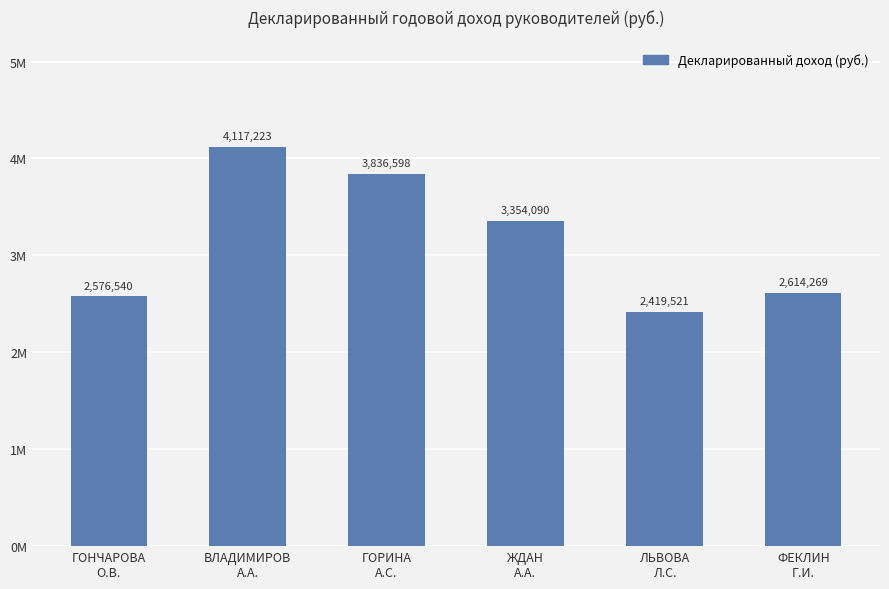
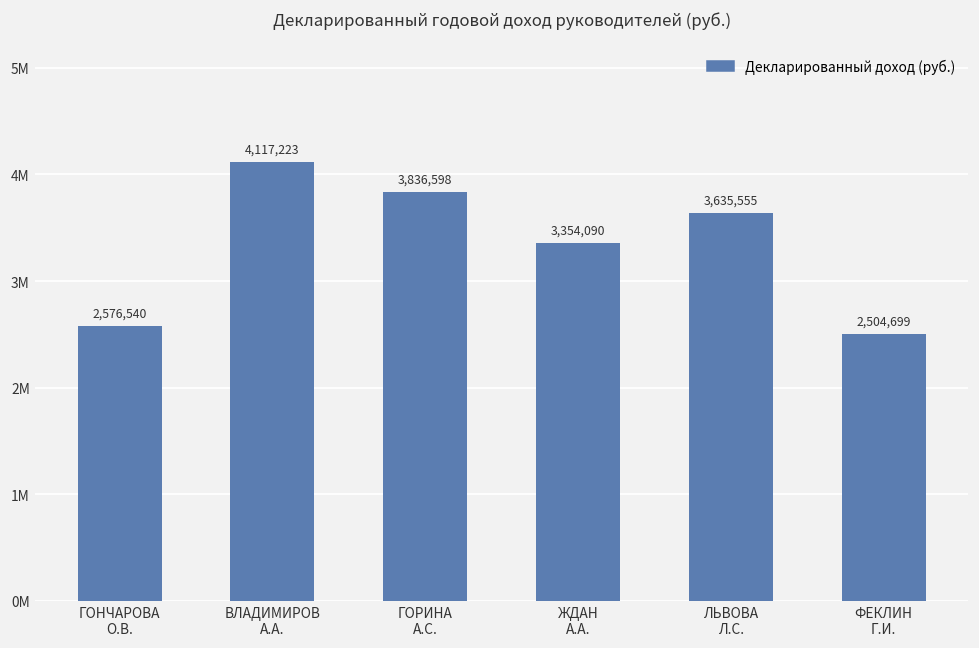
ЛЬВОВА Л.С.: 2,419,521 -> 3,635,555
ФЕКЛИН Г.И.: 2,614,269 -> 2,504,699
